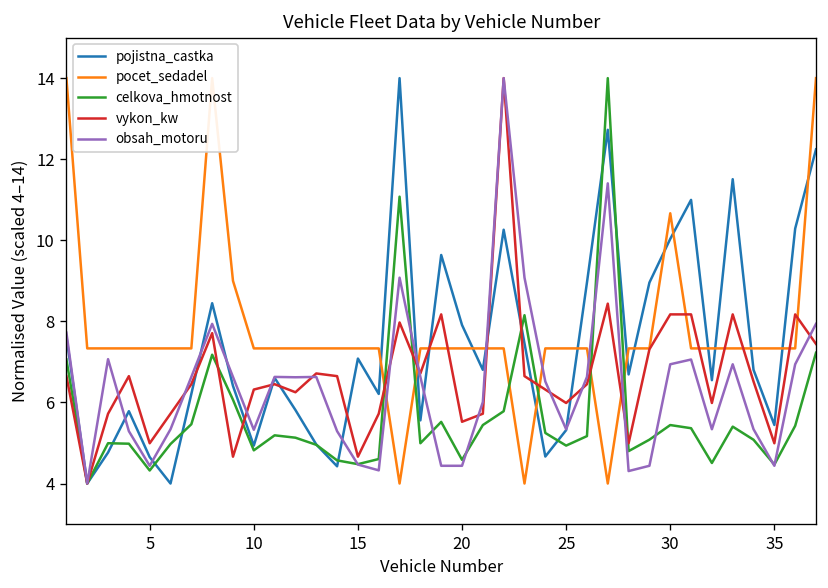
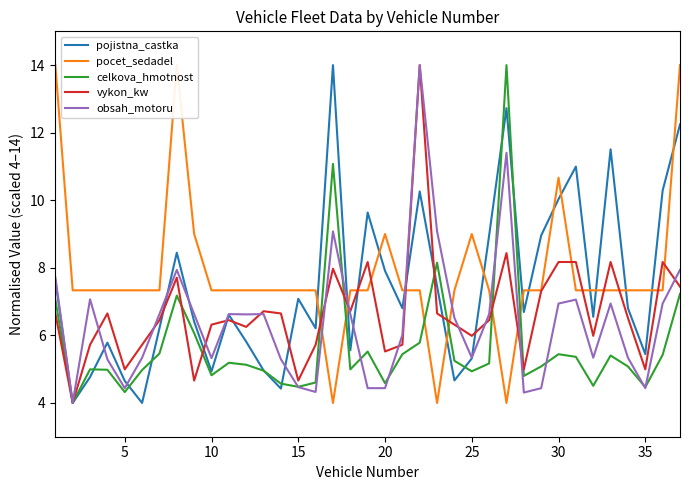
pocet_sedadel, 20: 7.3 -> 9.0
pocet_sedadel, 25: 7.3 -> 9.0
